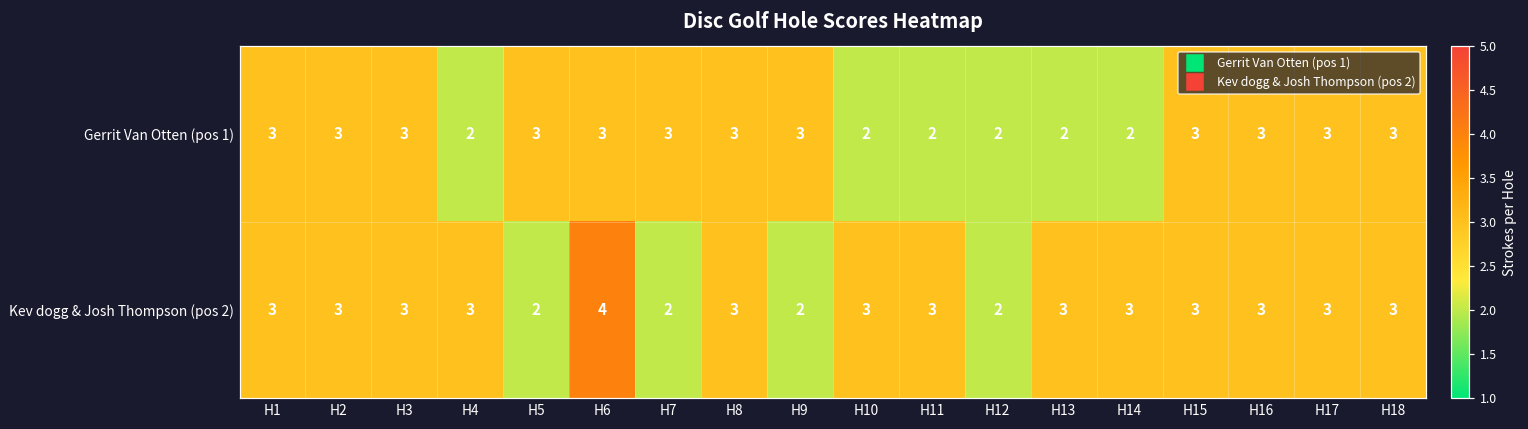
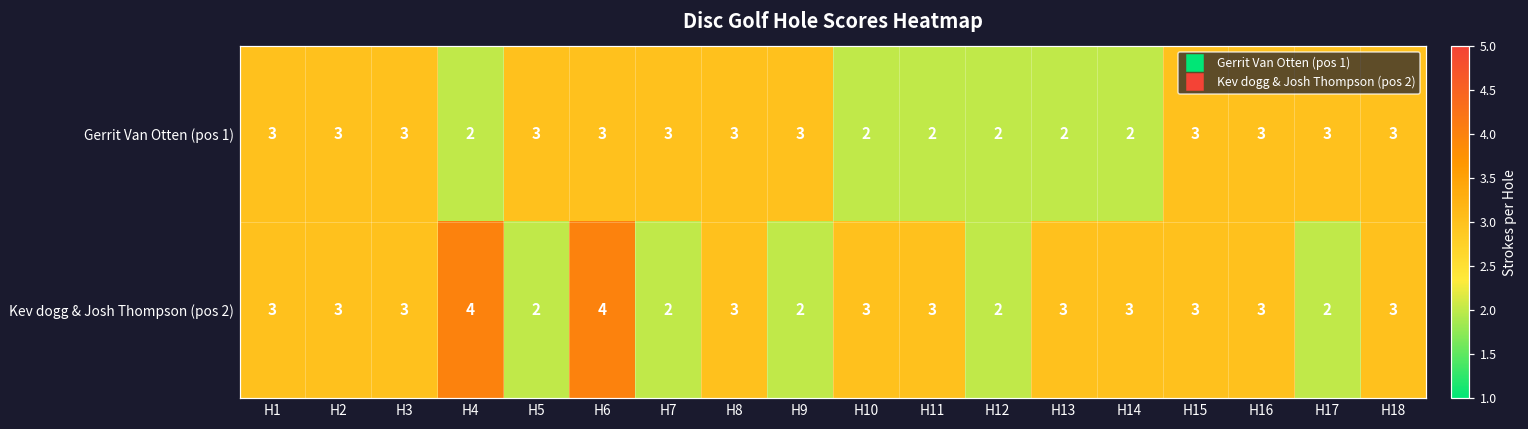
Kev dogg & Josh Thompson (pos 2), H4: 3 -> 4
Kev dogg & Josh Thompson (pos 2), H17: 3 -> 2
